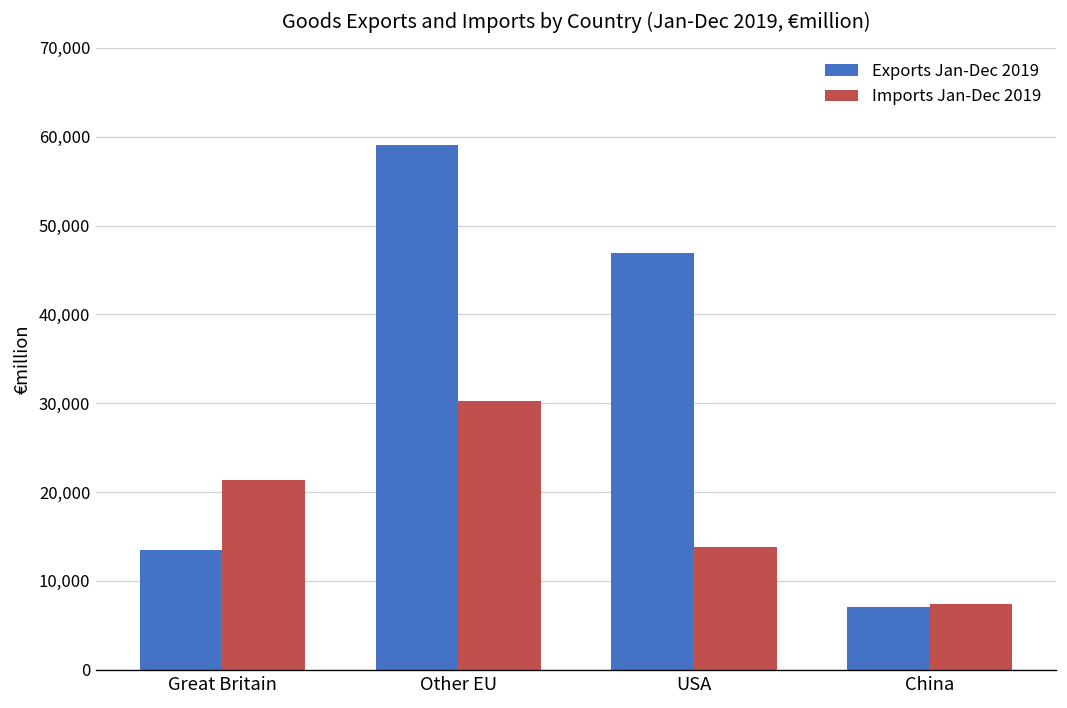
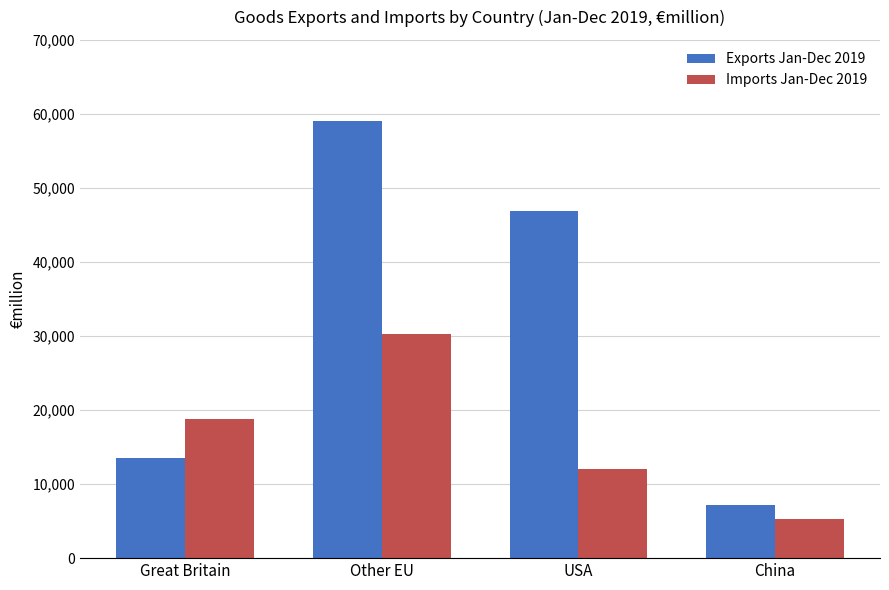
Imports Jan-Dec 2019, Great Britain: 21,000 -> 19,000
Imports Jan-Dec 2019, USA: 14,000 -> 12,000
Imports Jan-Dec 2019, China: 7,000 -> 5,000
